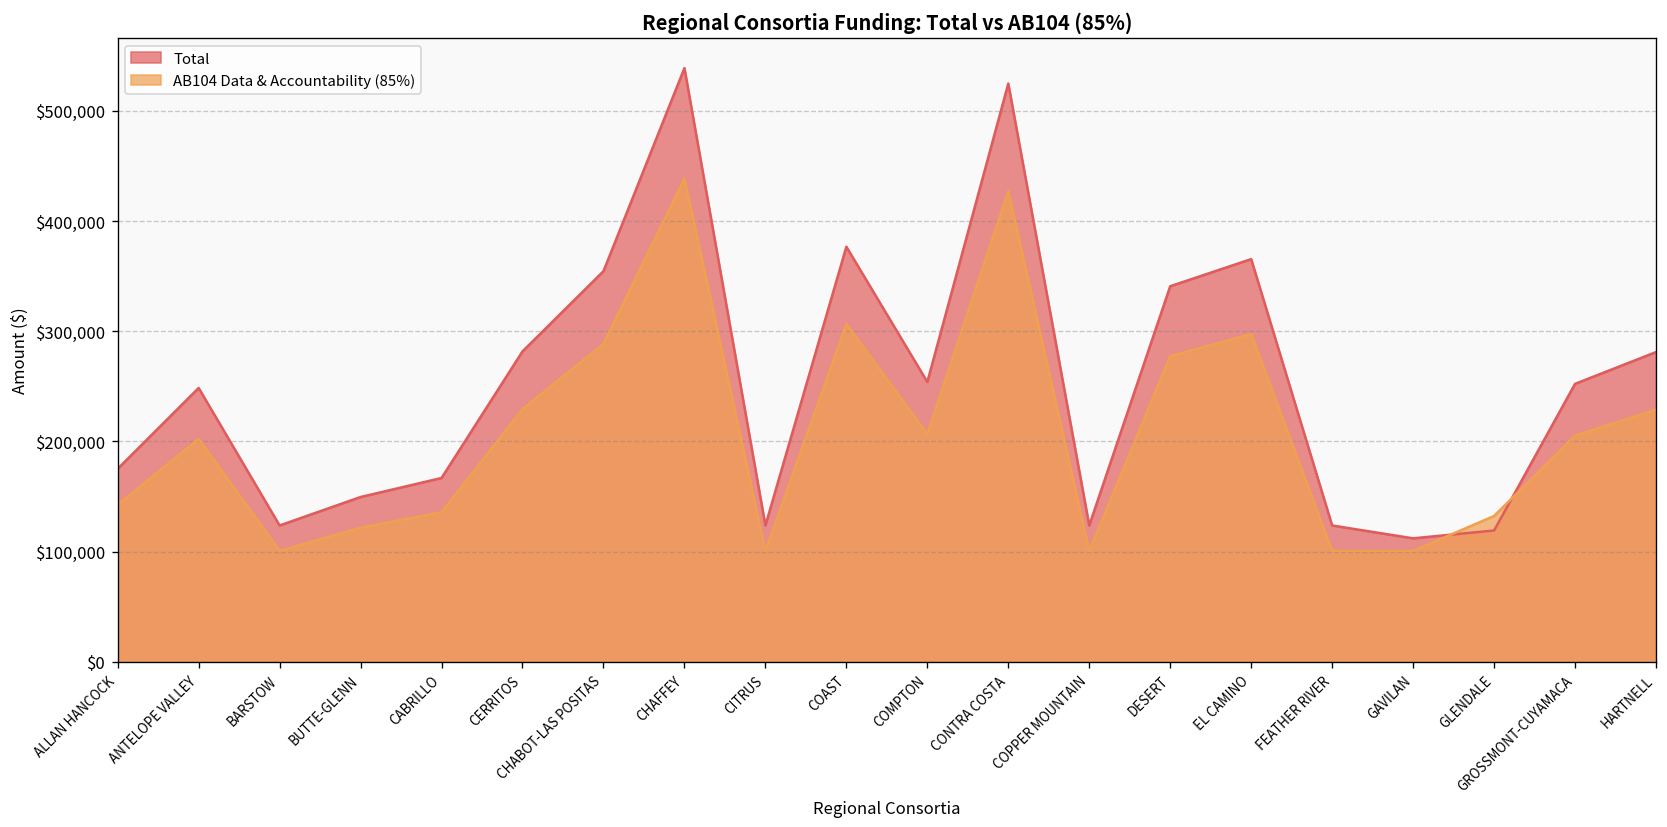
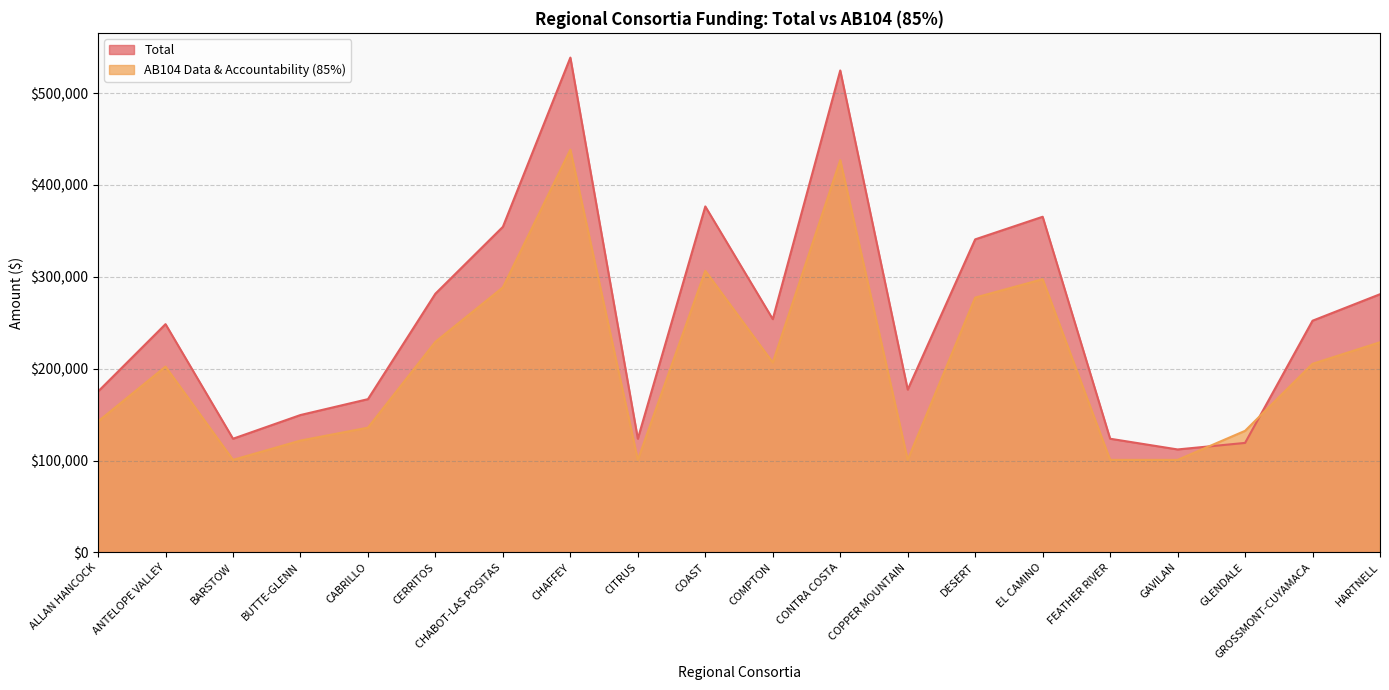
Total, COPPER MOUNTAIN: $120,000 -> $180,000
